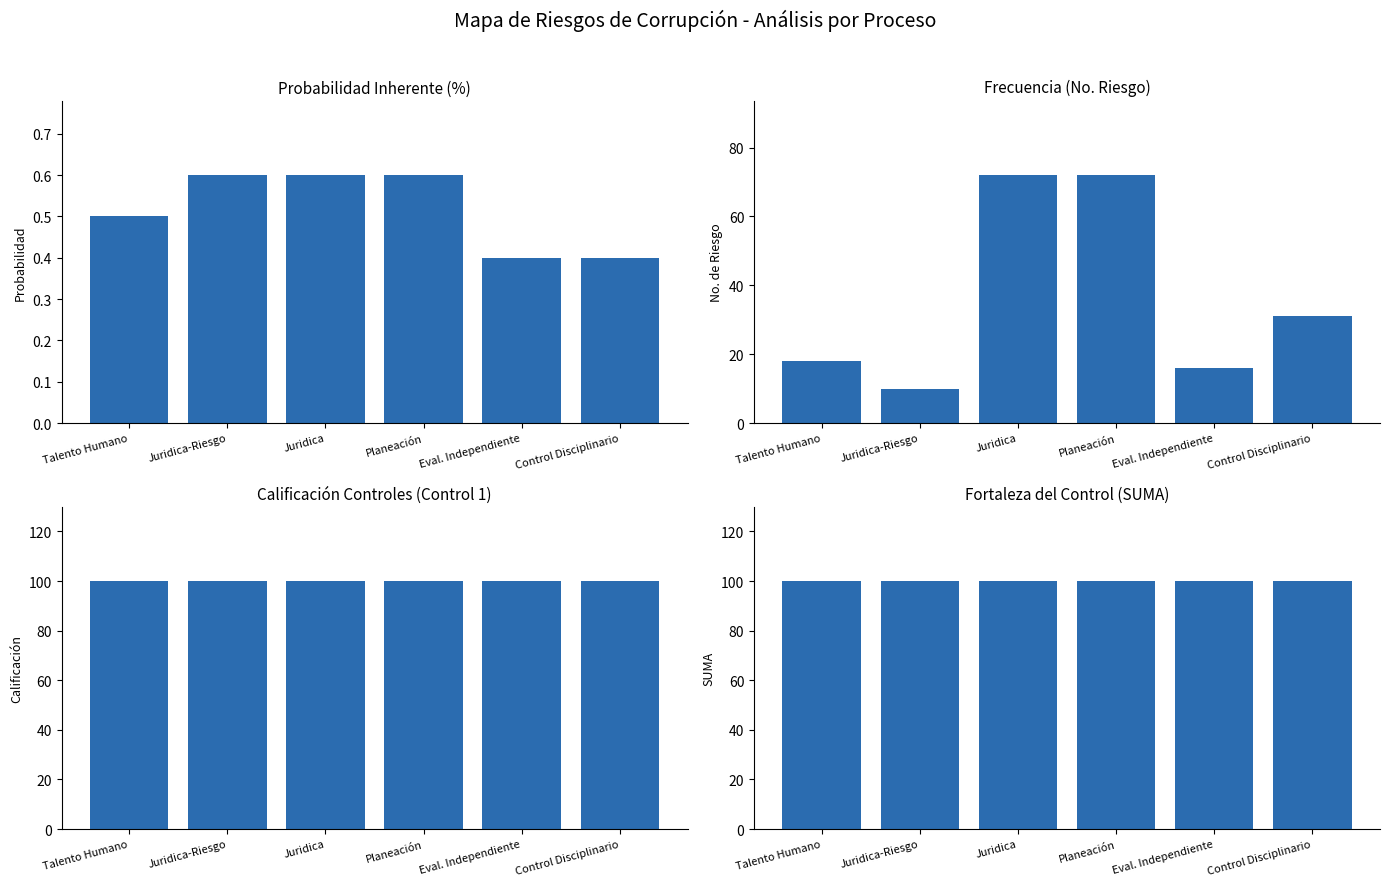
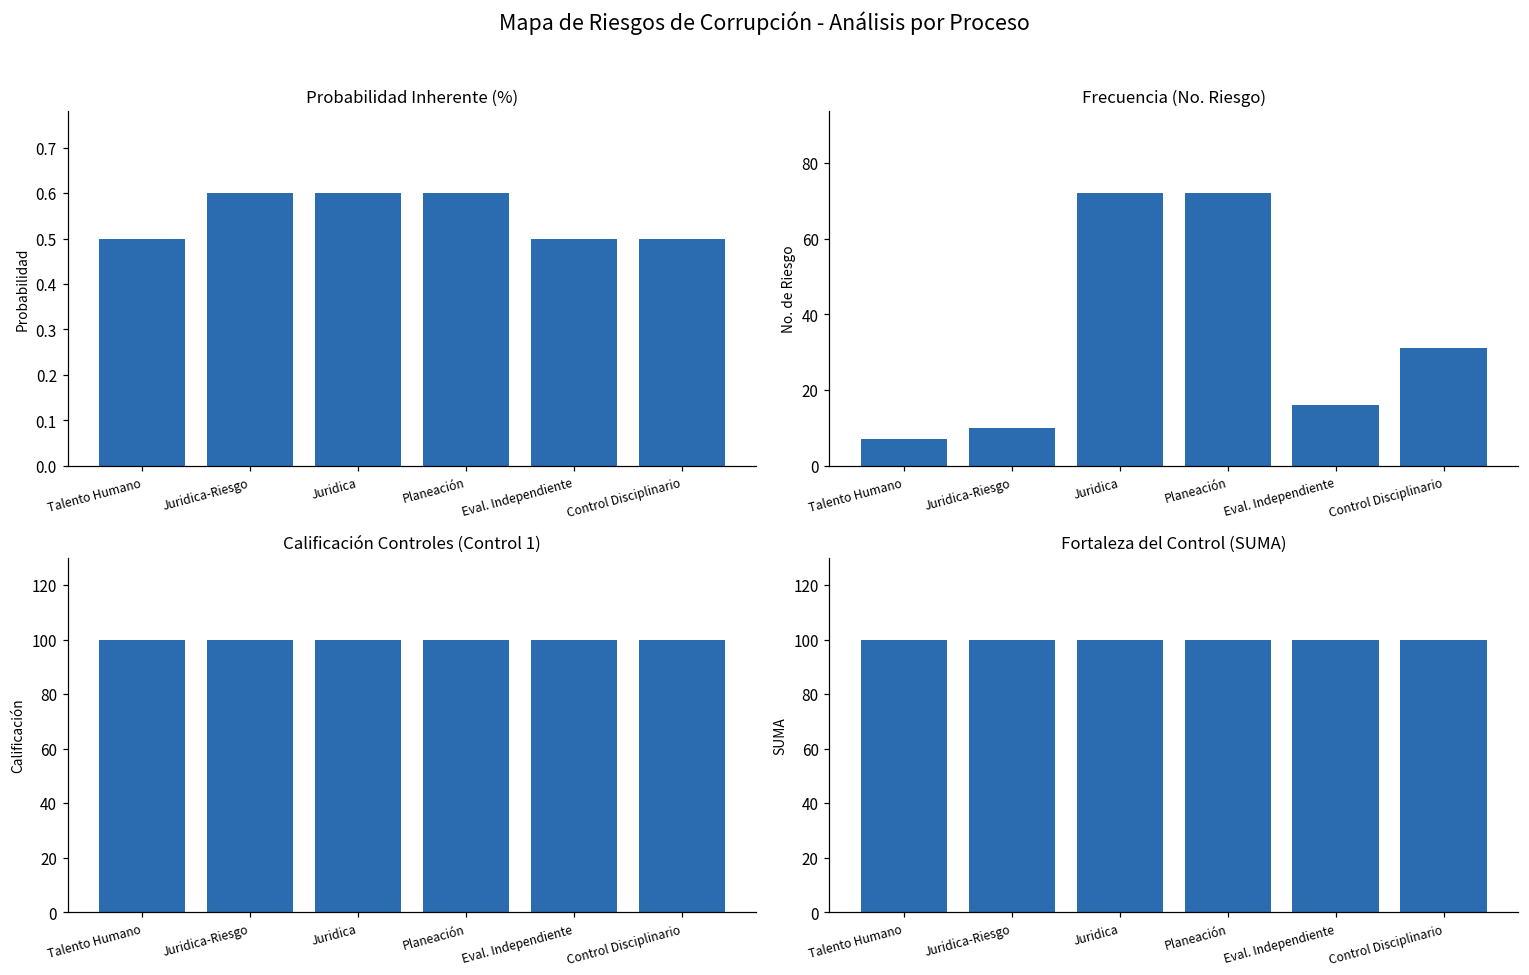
Probabilidad Inherente (%), Eval. Independiente: 0.4 -> 0.5
Probabilidad Inherente (%), Control Disciplinario: 0.4 -> 0.5
Frecuencia (No. Riesgo), Talento Humano: 18 -> 7
